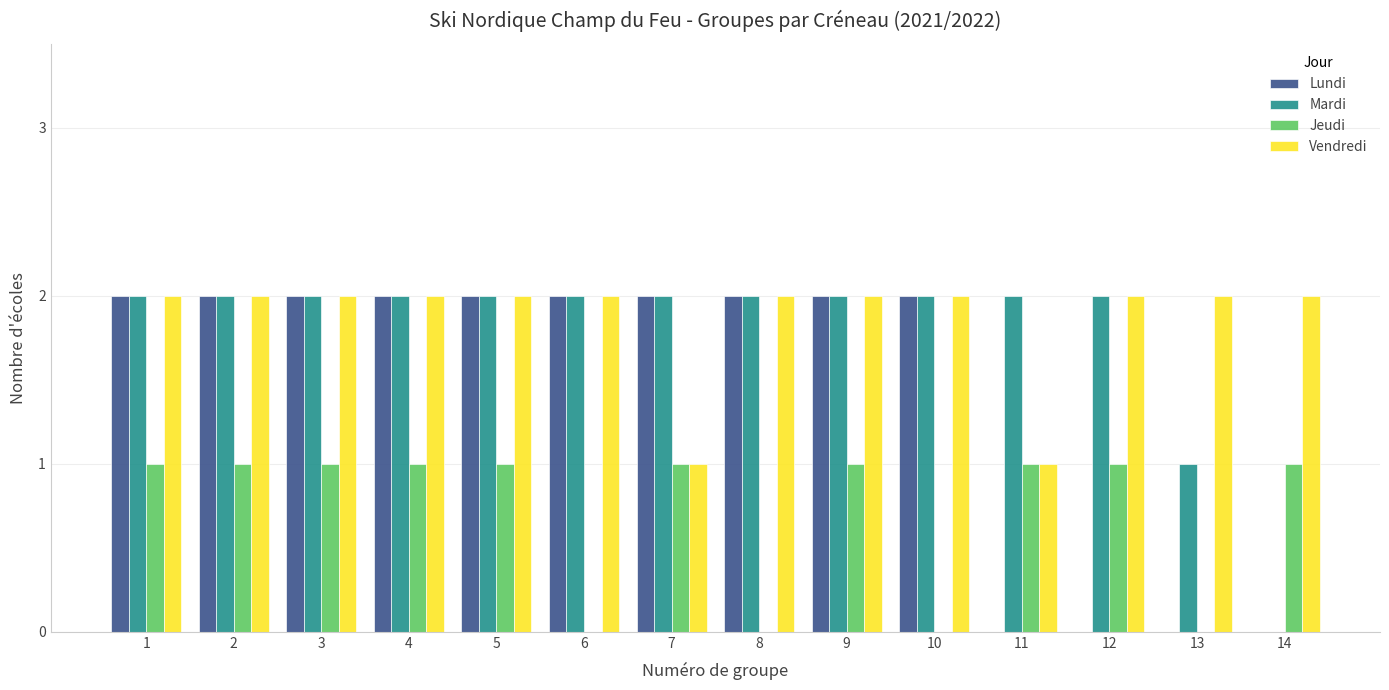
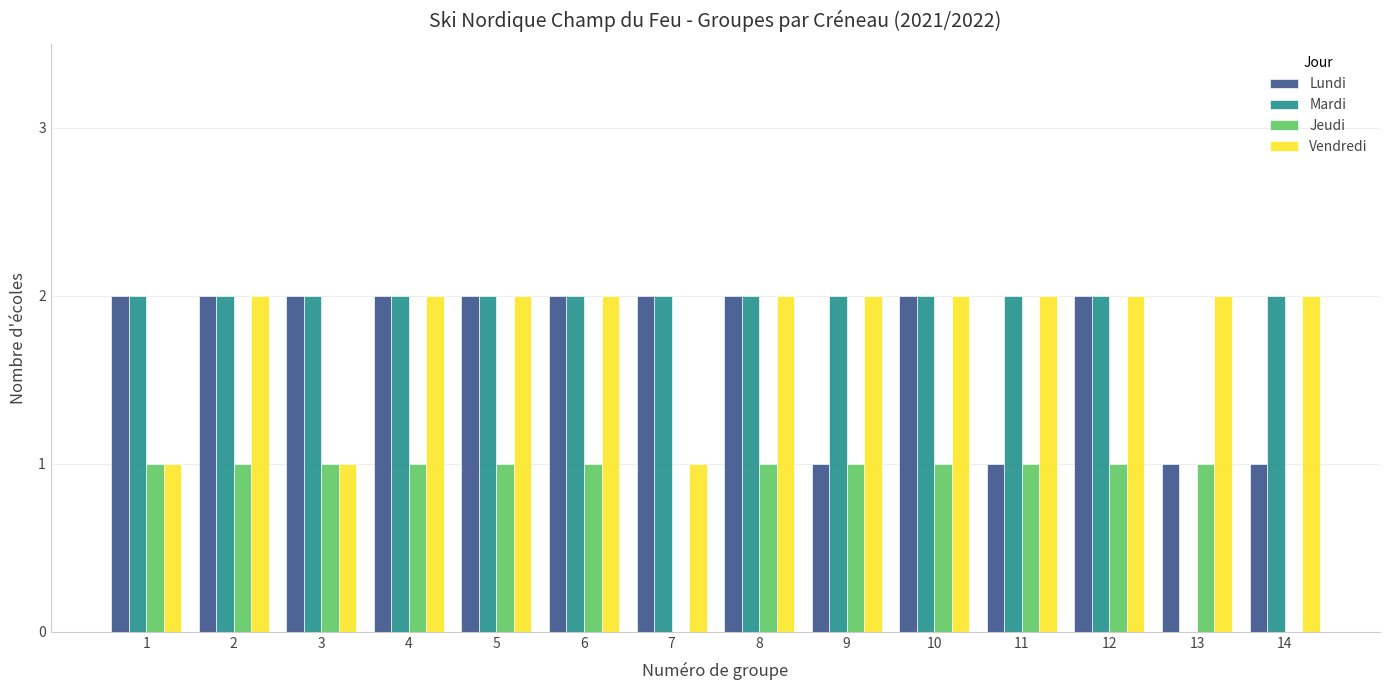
Vendredi, 1: 2 -> 1
Vendredi, 3: 2 -> 1
Jeudi, 6: 0 -> 1
Jeudi, 7: 1 -> 0
Jeudi, 8: 0 -> 1
Lundi, 9: 2 -> 1
Jeudi, 10: 0 -> 1
Lundi, 11: 0 -> 1
Vendredi, 11: 1 -> 2
Lundi, 12: 0 -> 2
Lundi, 13: 0 -> 1
Mardi, 13: 1 -> 0
Jeudi, 13: 0 -> 1
Lundi, 14: 0 -> 1
Mardi, 14: 0 -> 2
Jeudi, 14: 1 -> 0
